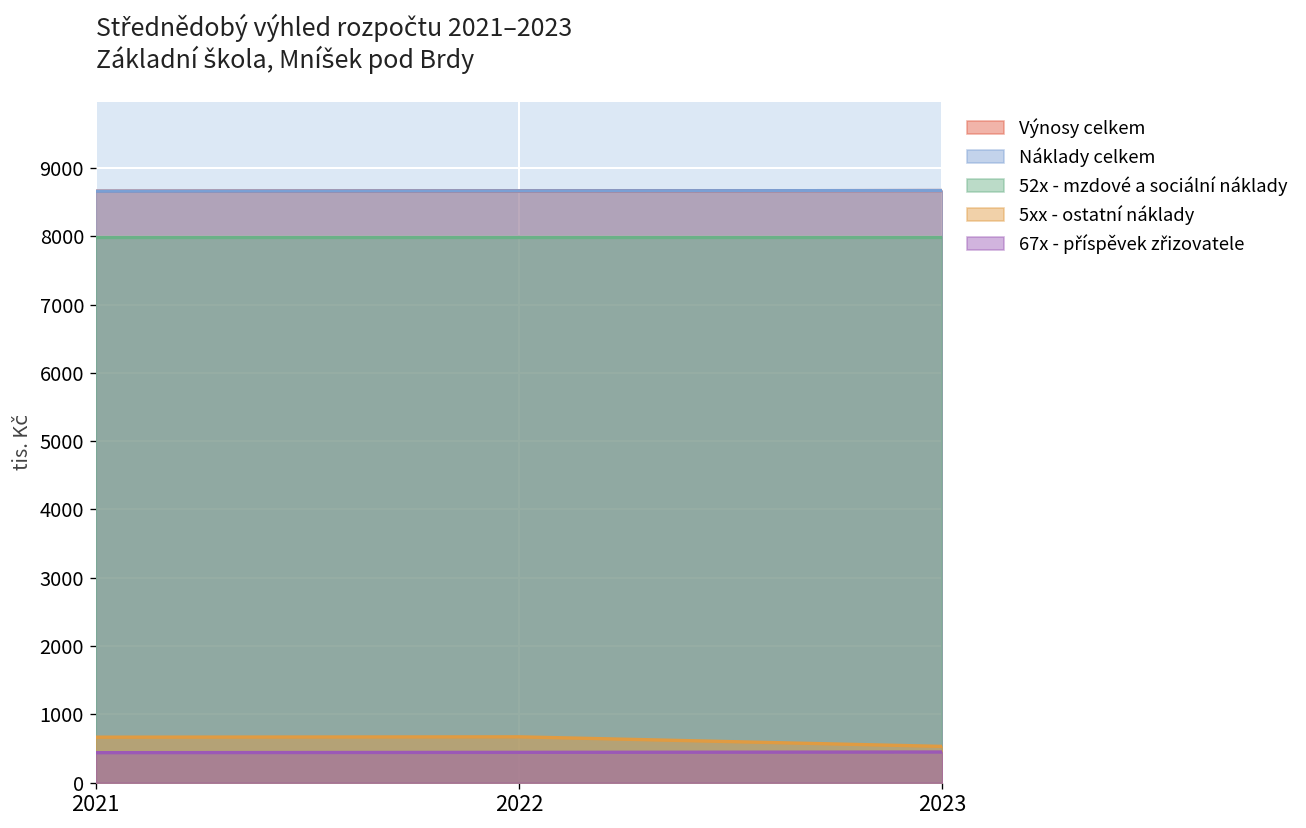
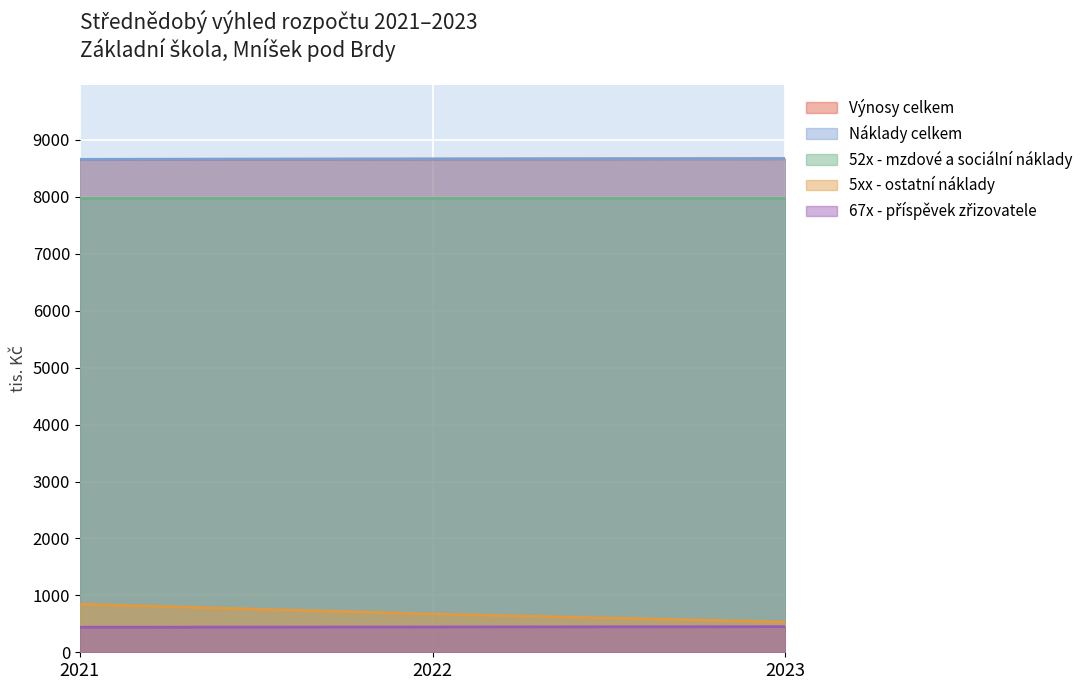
5xx - ostatní náklady, 2021: 700 -> 800
